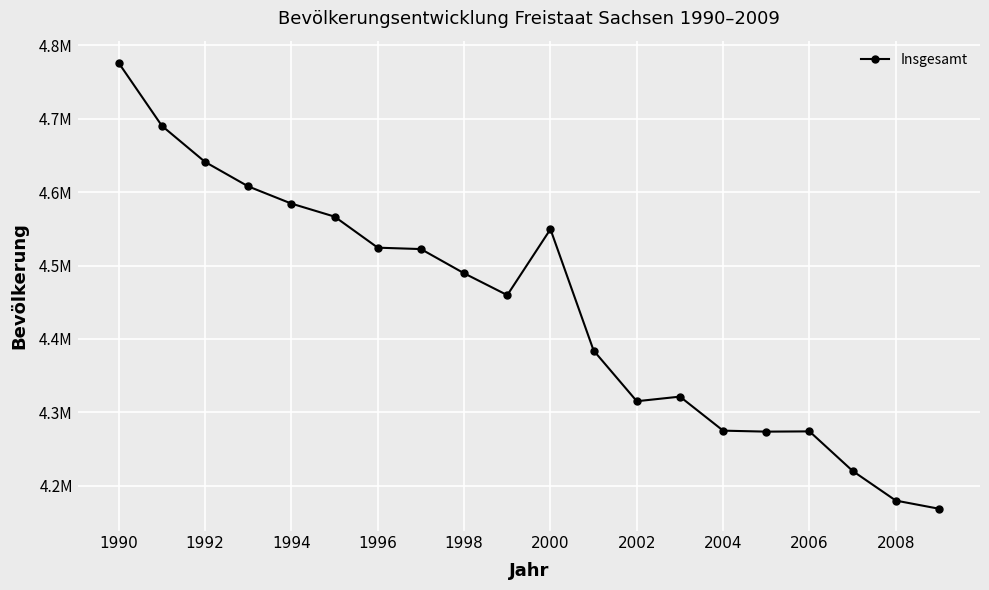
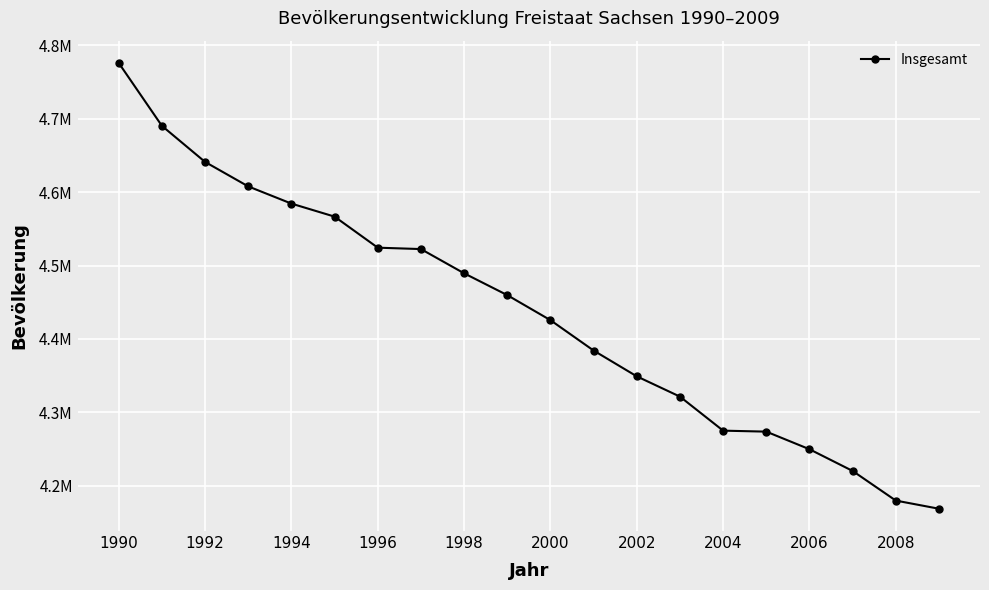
2000: 4550000 -> 4430000
2002: 4320000 -> 4350000
2006: 4270000 -> 4250000
